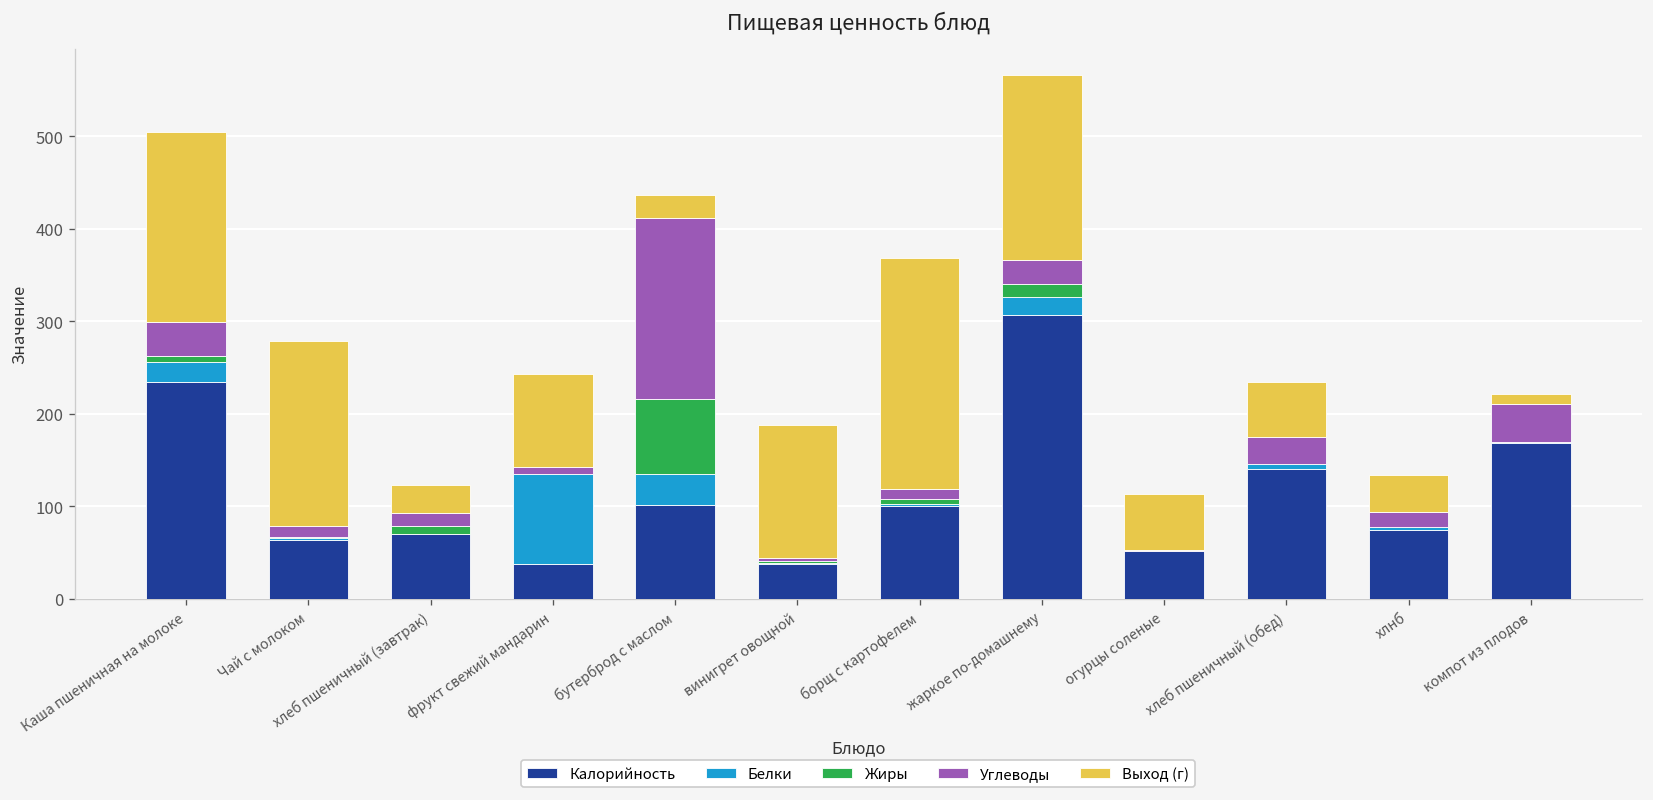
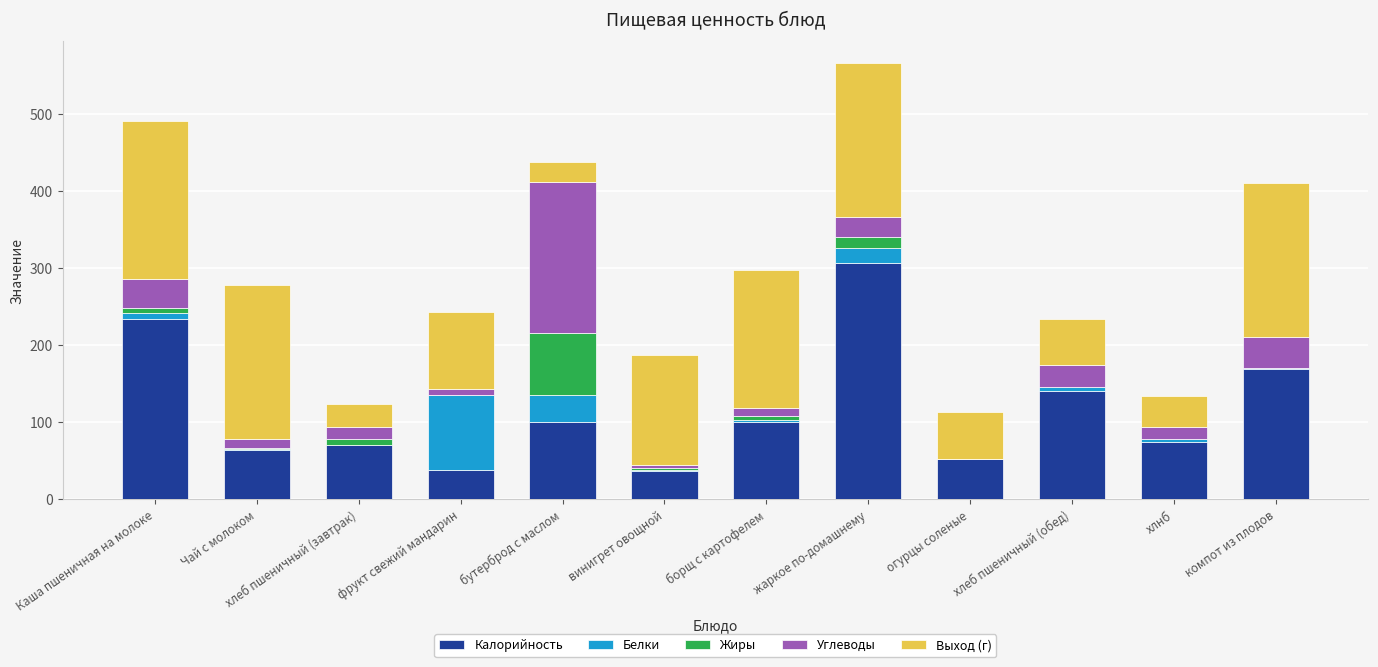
Белки, Каша пшеничная на молоке: 20 -> 10
Выход (г), борщ с картофелем: 250 -> 180
Выход (г), компот из плодов: 10 -> 200
